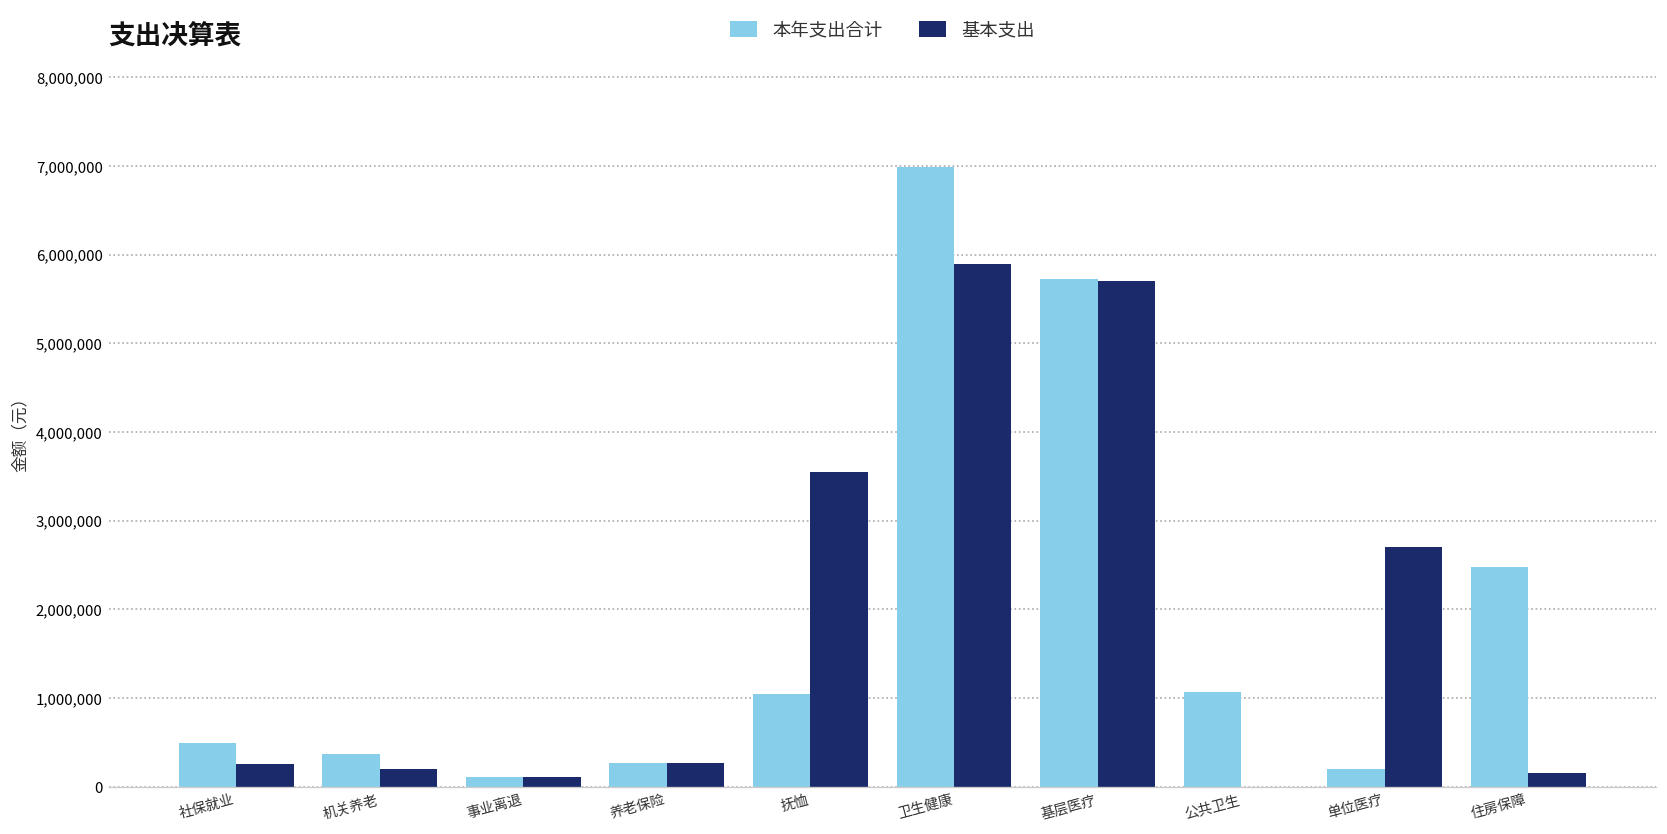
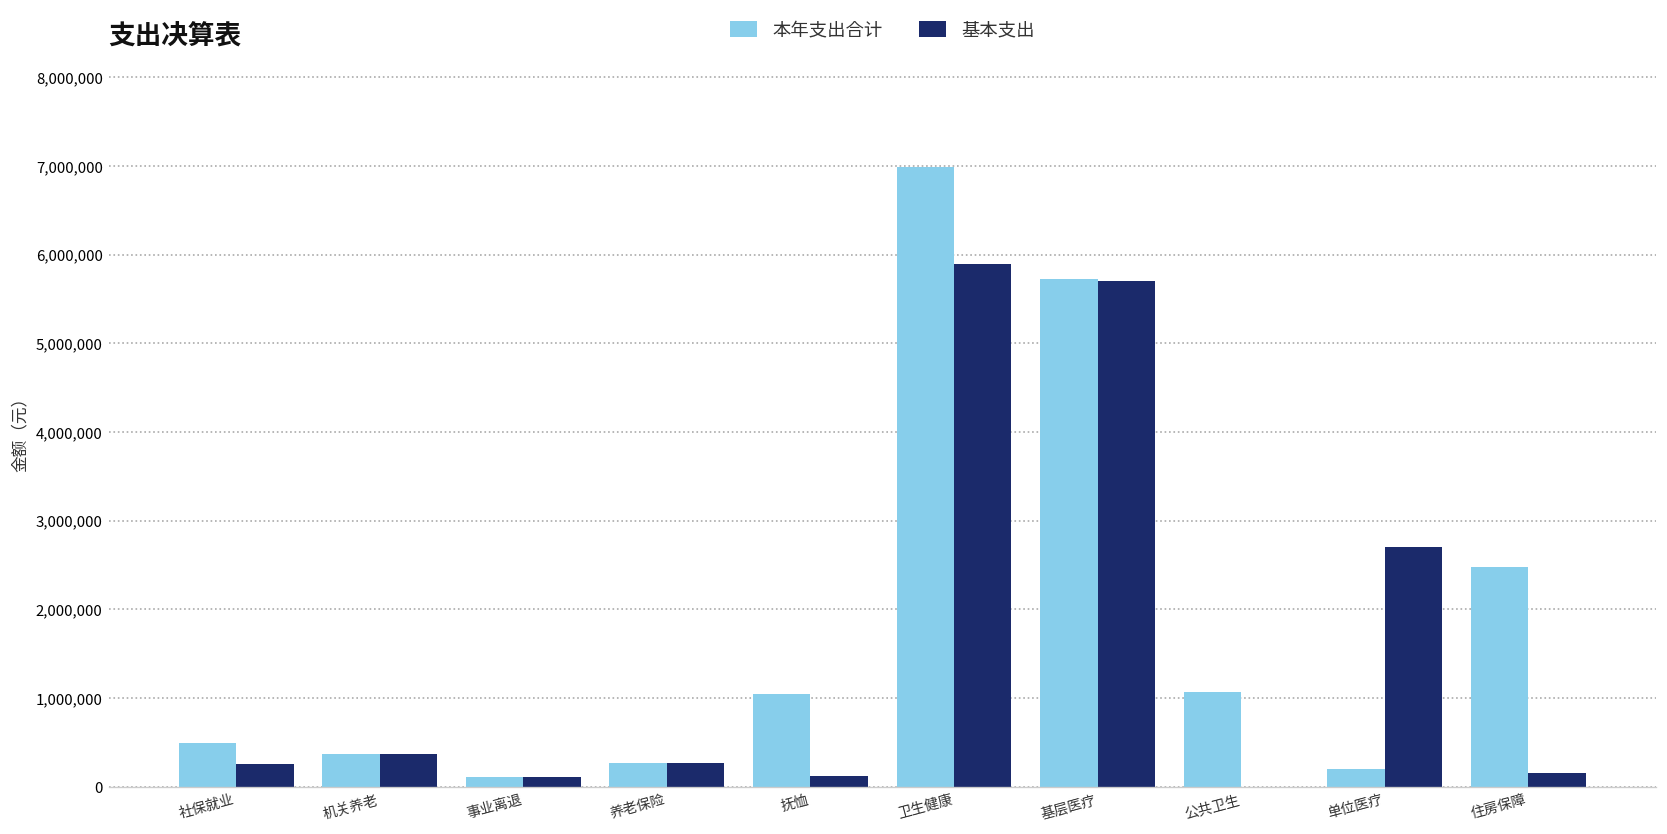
基本支出, 机关养老: 200,000 -> 400,000
基本支出, 抚恤: 3,500,000 -> 100,000
